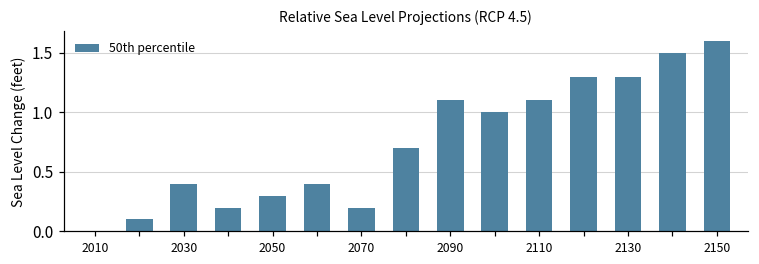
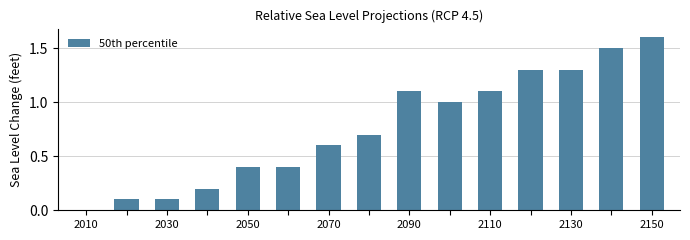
2030: 0.4 -> 0.1
2050: 0.3 -> 0.4
2070: 0.2 -> 0.6
